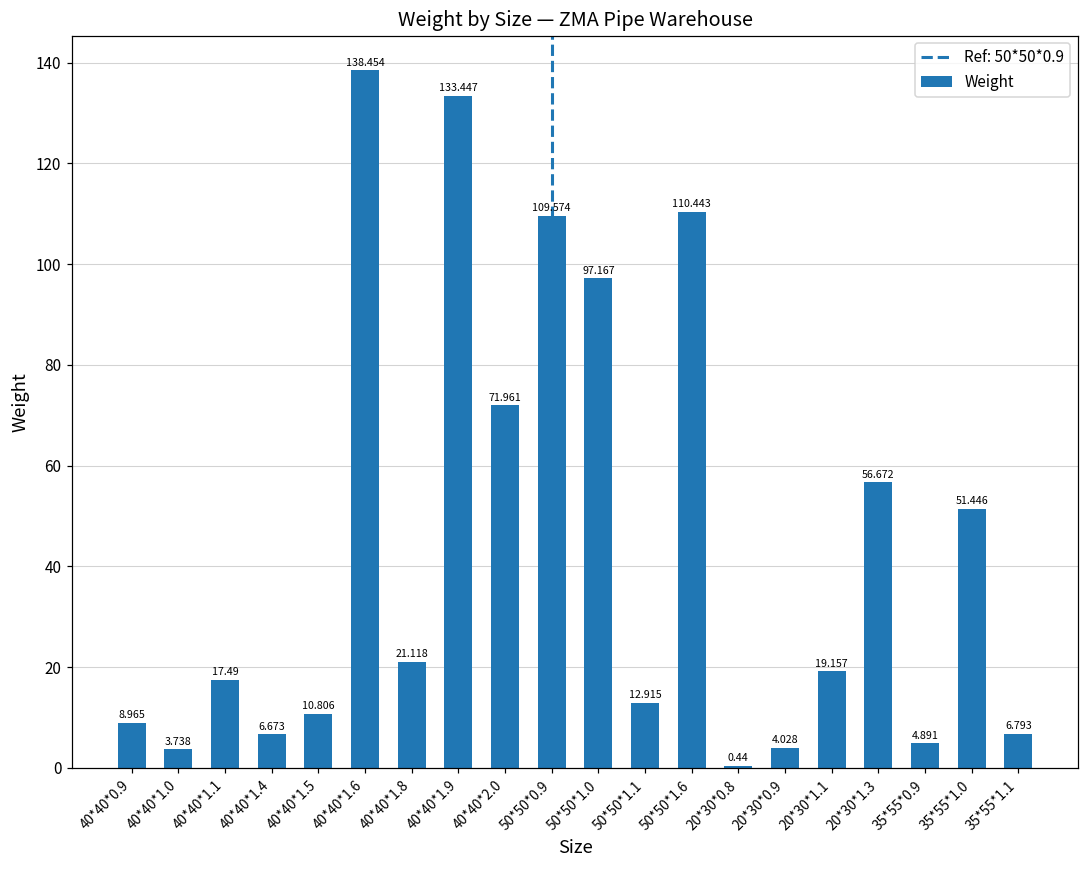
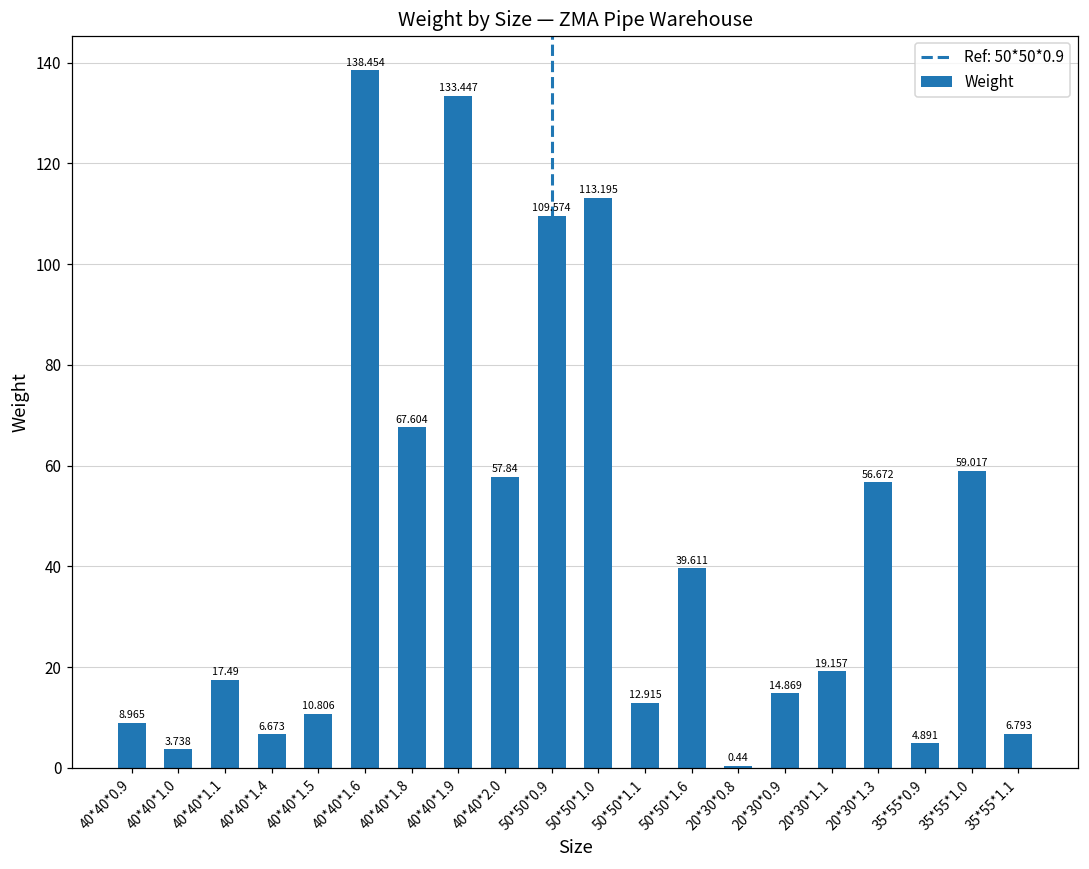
40*40*1.8: 21.118 -> 67.604
40*40*2.0: 71.961 -> 57.84
50*50*1.0: 97.167 -> 113.195
50*50*1.6: 110.443 -> 39.611
20*30*0.9: 4.028 -> 14.869
35*55*1.0: 51.446 -> 59.017
